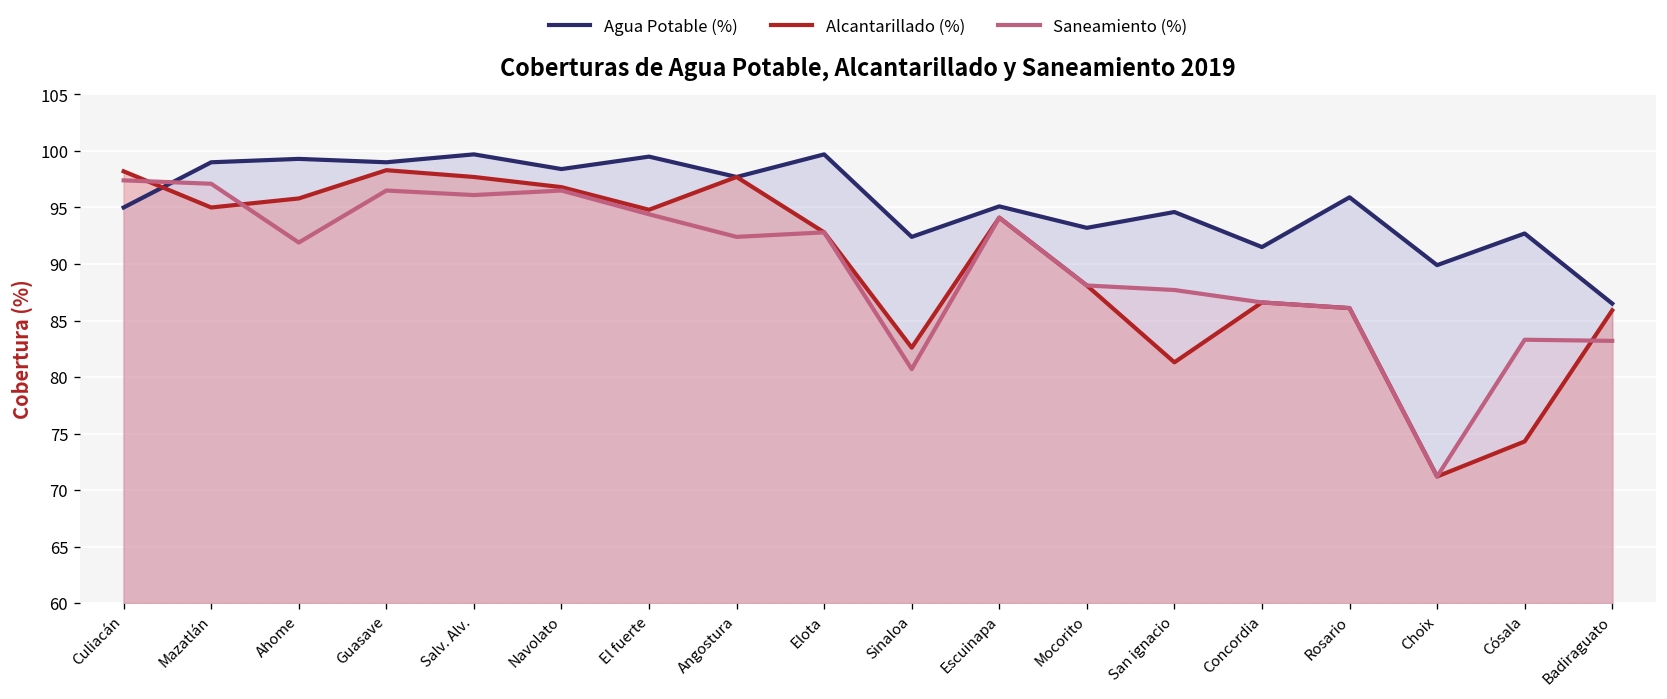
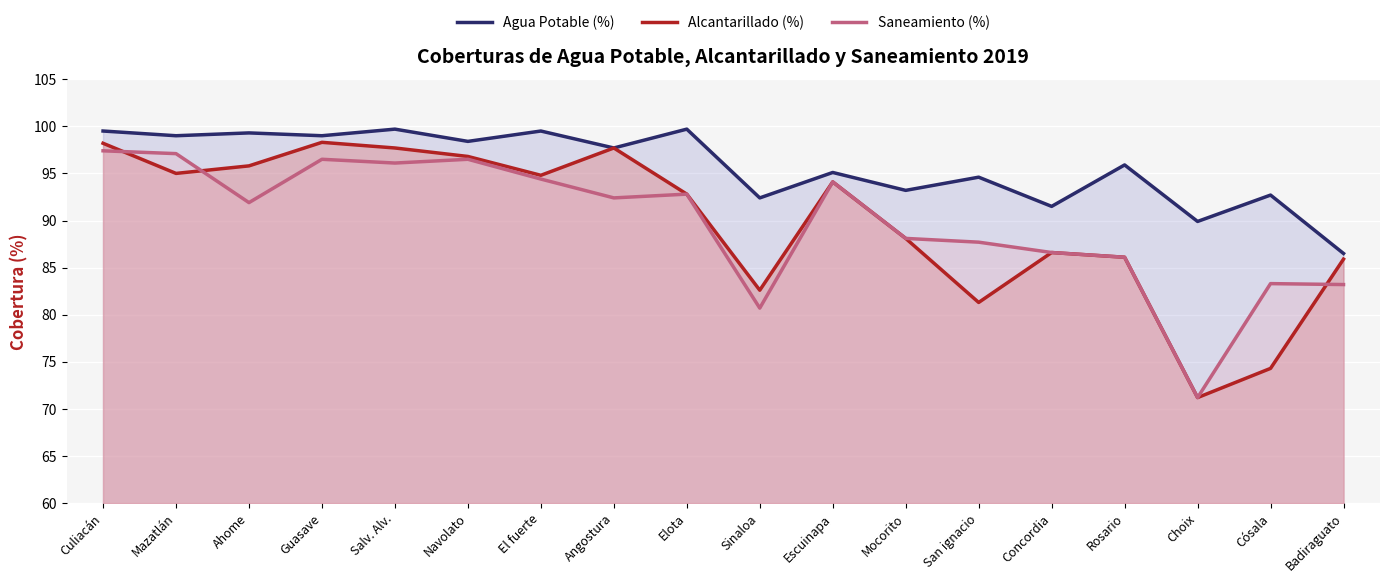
Agua Potable (%), Culiacán: 95 -> 100
